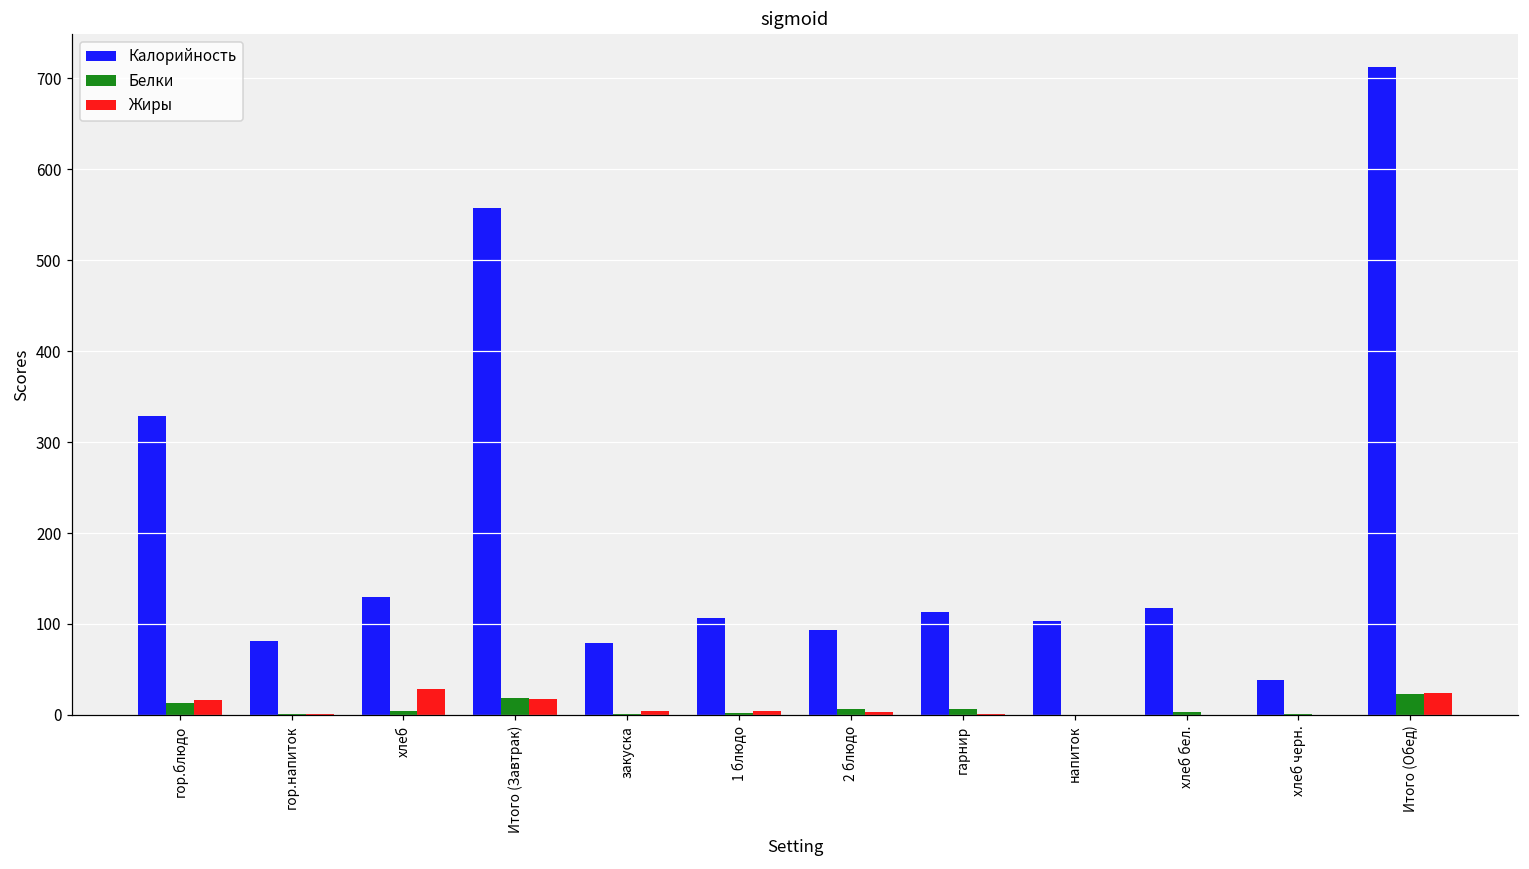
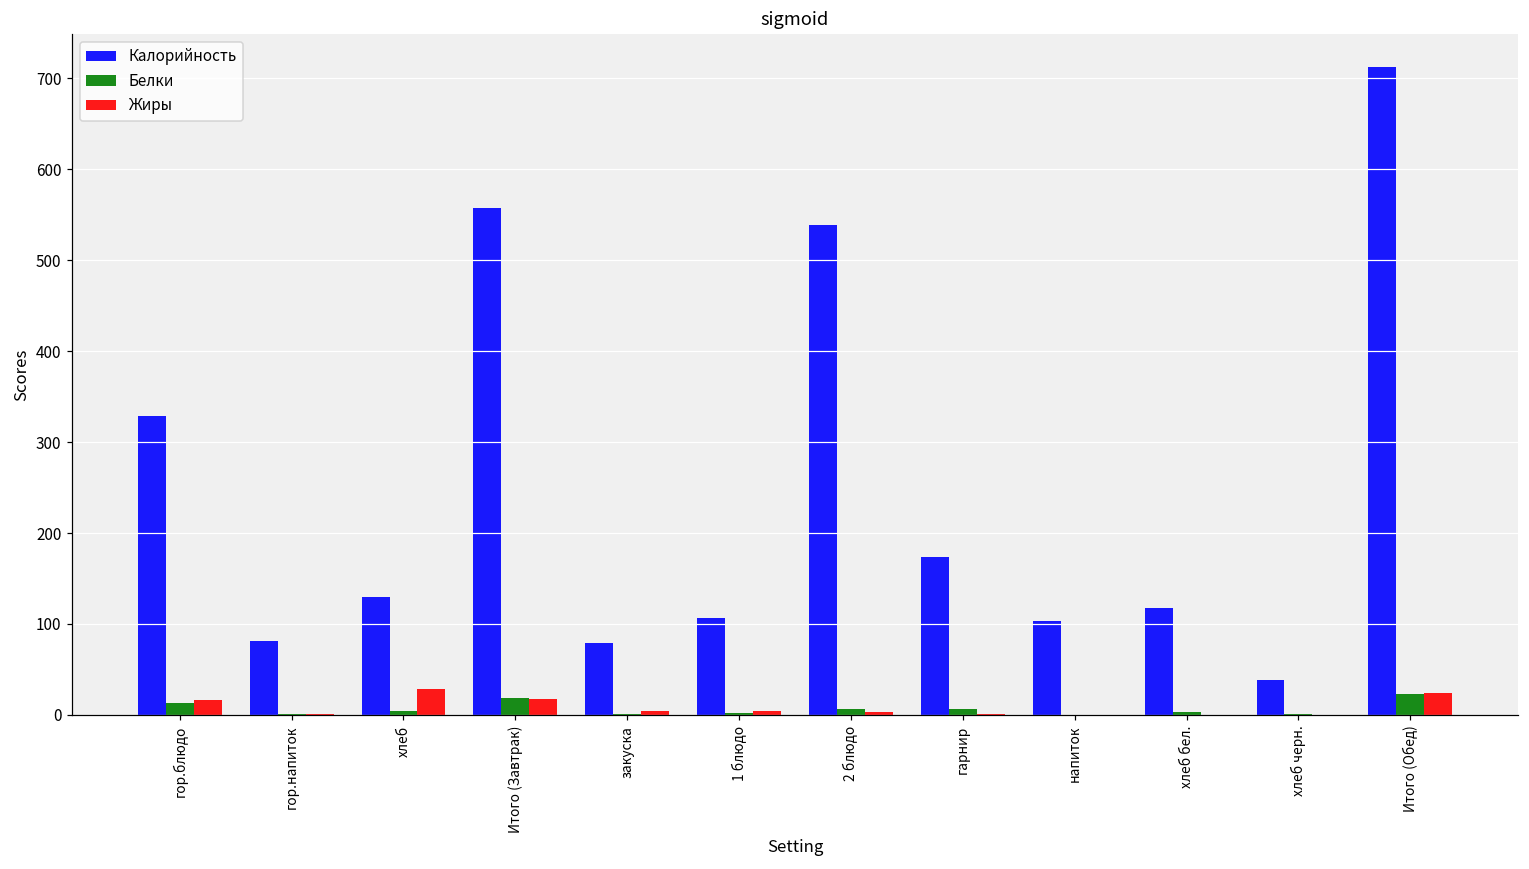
Калорийность, 2 блюдо: 90 -> 540
Калорийность, гарнир: 110 -> 170
